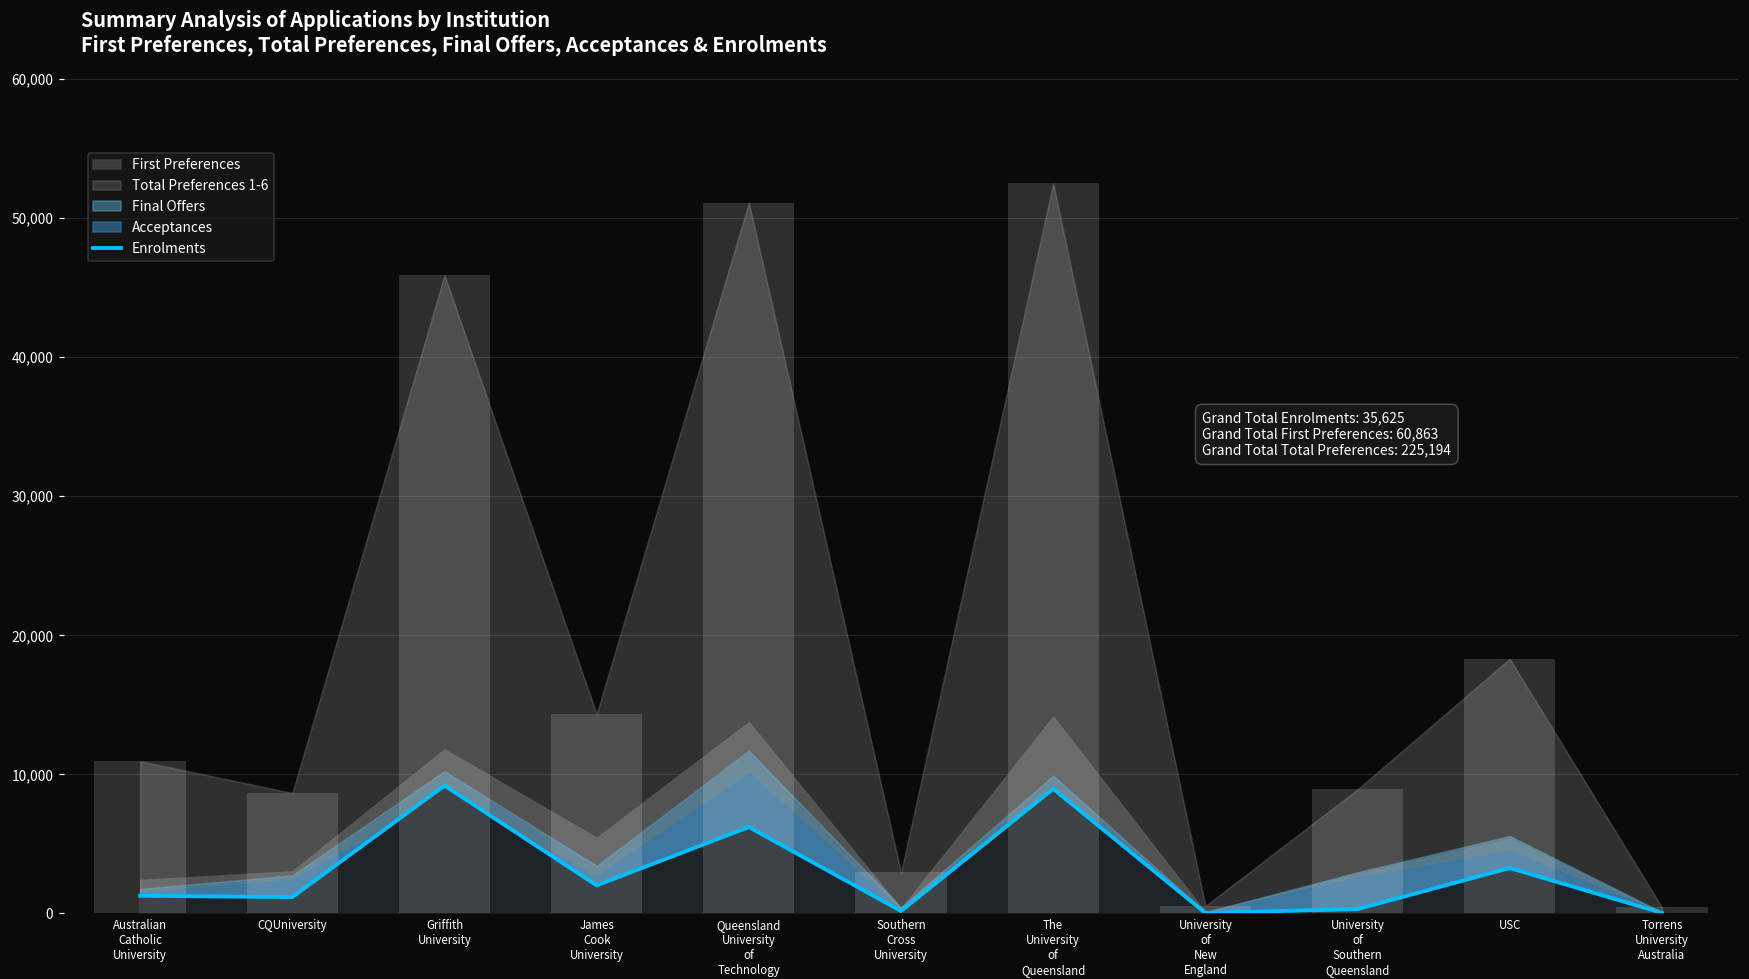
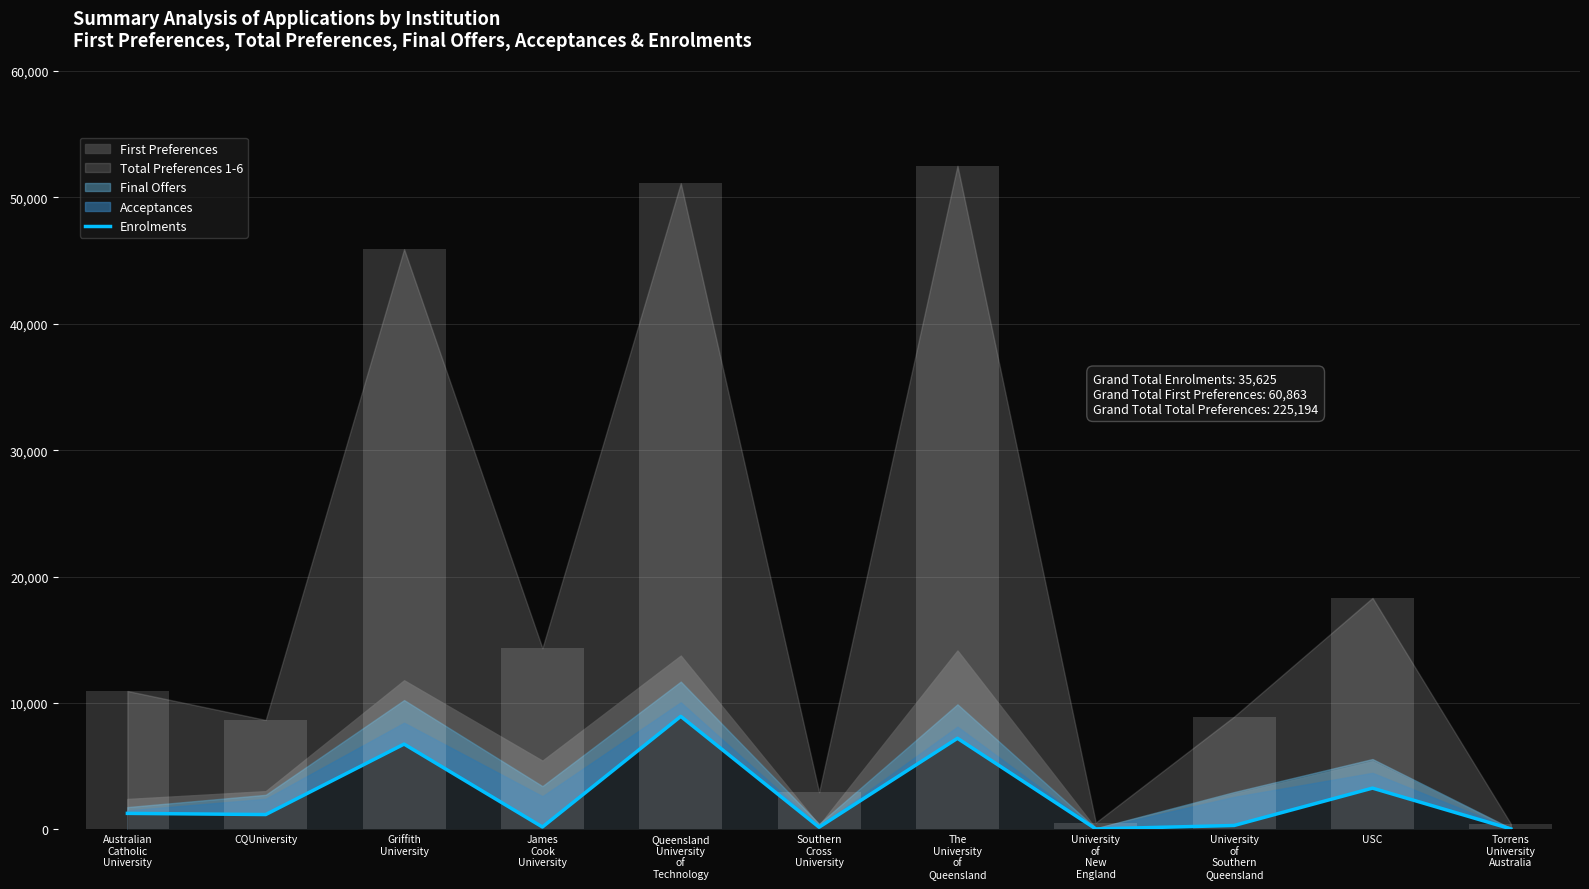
Enrolments, Griffith University: 9,200 -> 6,700
Enrolments, James Cook University: 2,000 -> 200
Enrolments, Queensland University of Technology: 6,200 -> 8,900
Enrolments, The University of Queensland: 9,000 -> 7,200
